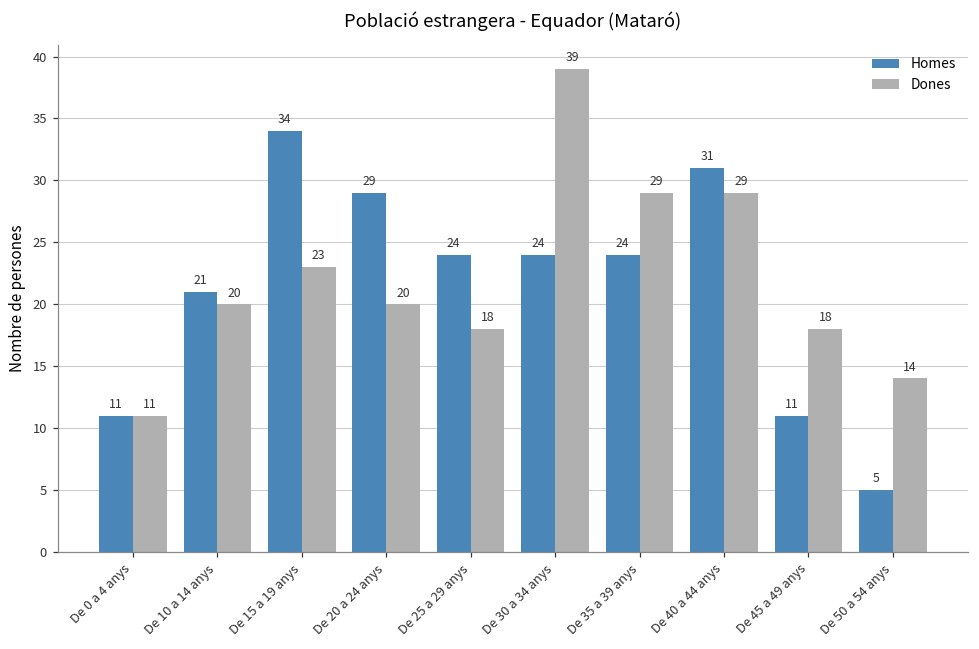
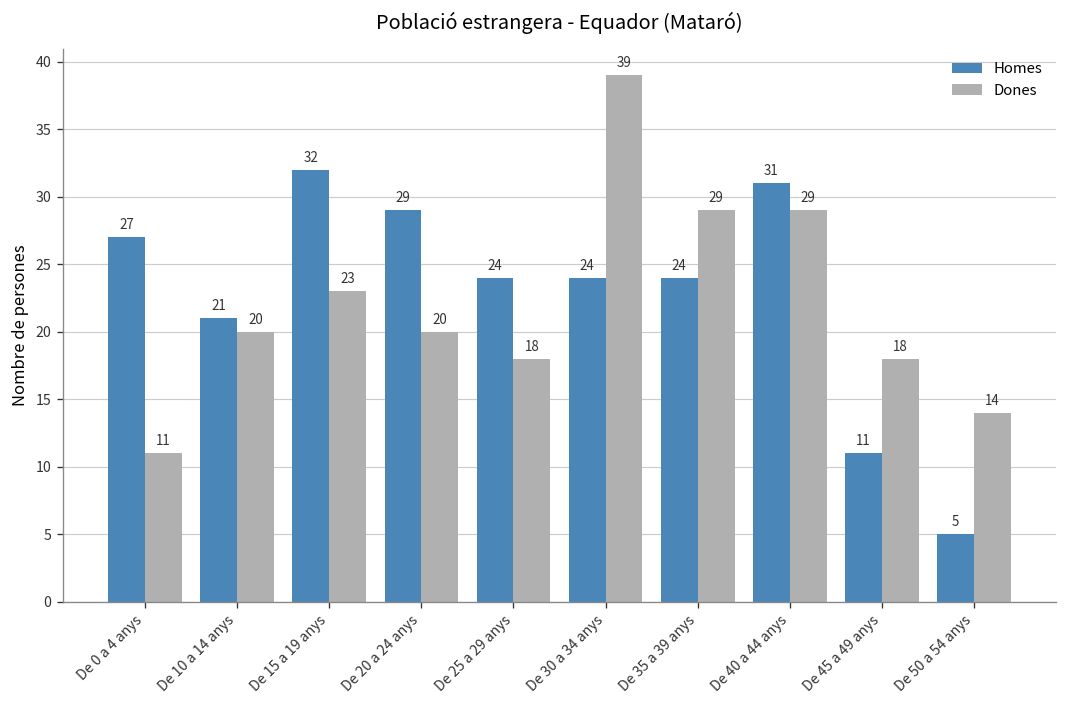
Homes, De 0 a 4 anys: 11 -> 27
Homes, De 15 a 19 anys: 34 -> 32
